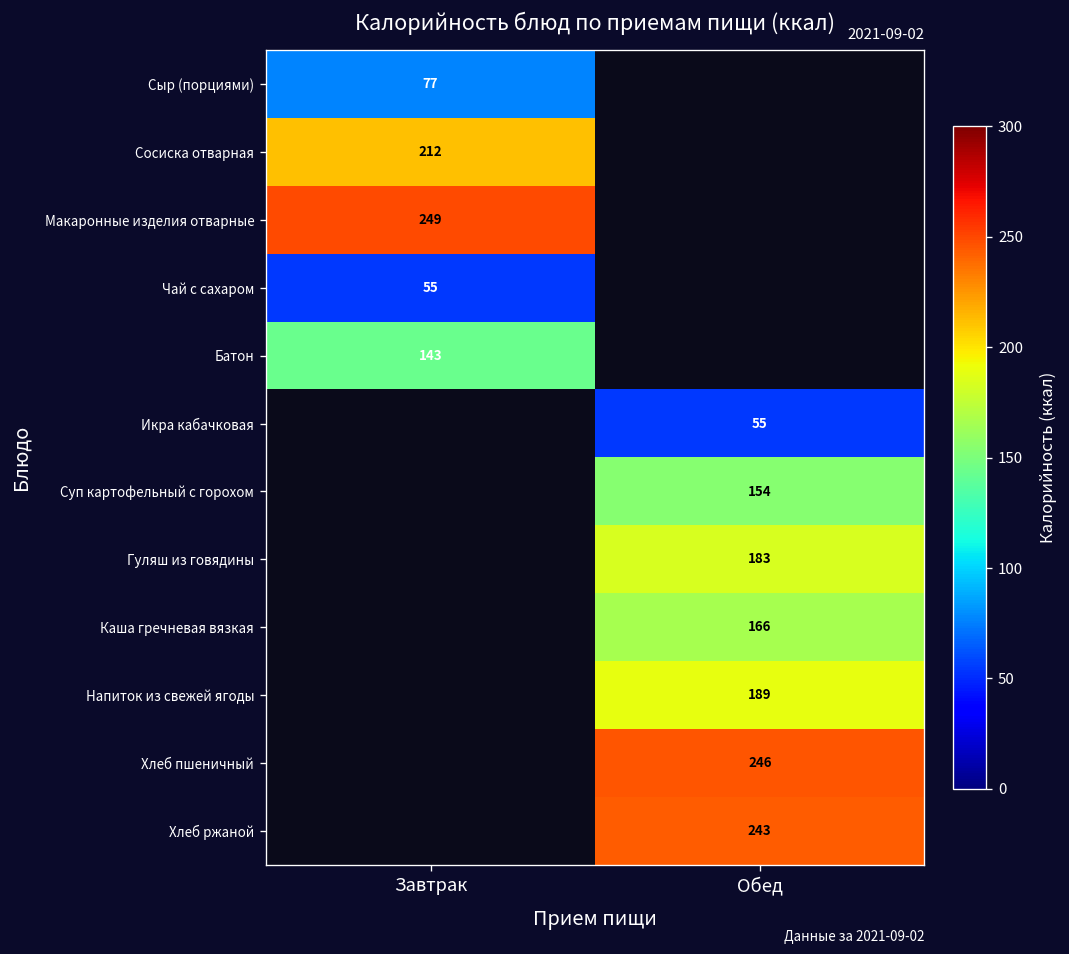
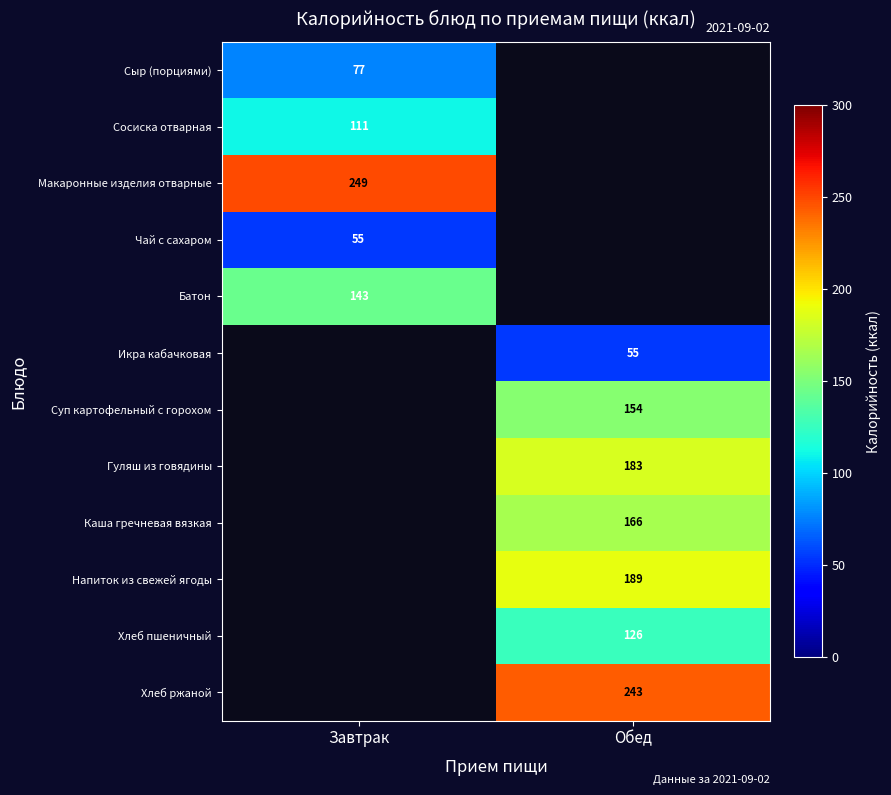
Сосиска отварная, Завтрак: 212 -> 111
Хлеб пшеничный, Обед: 246 -> 126
